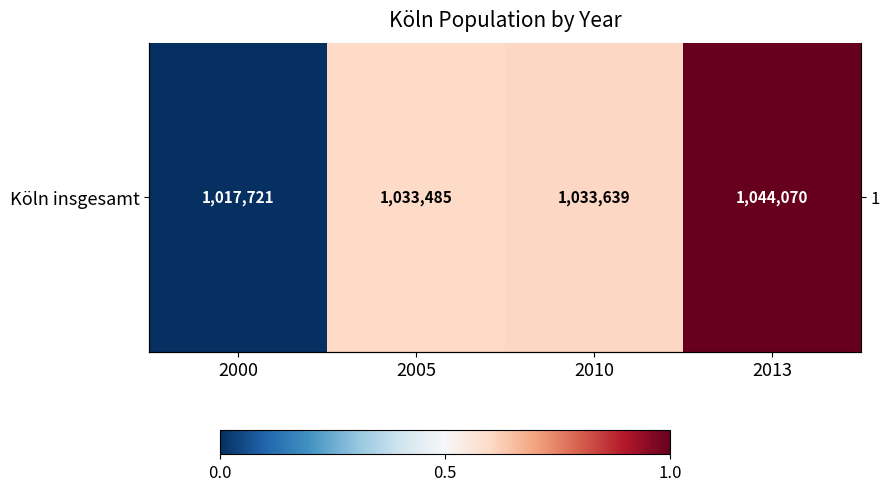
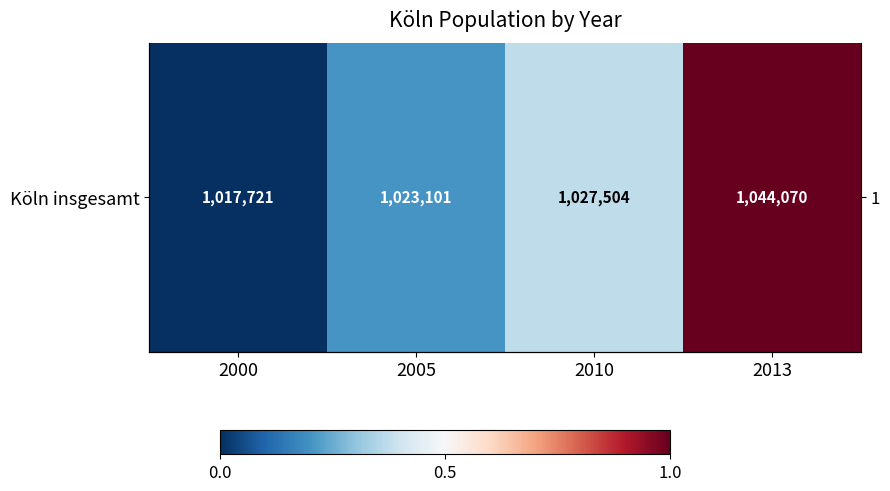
Köln insgesamt, 2005: 1,033,485 -> 1,023,101
Köln insgesamt, 2010: 1,033,639 -> 1,027,504
